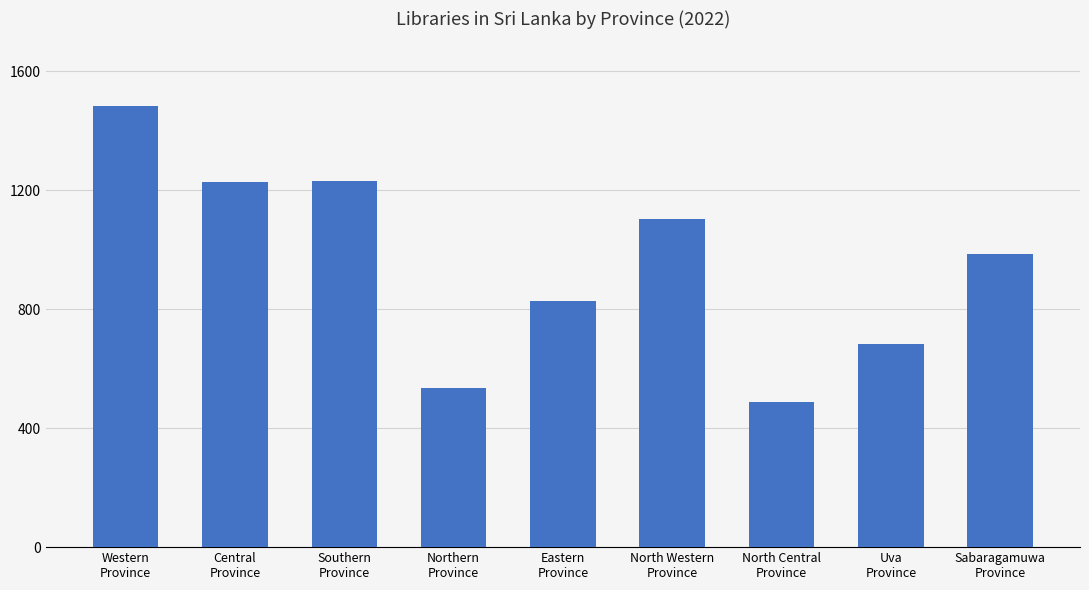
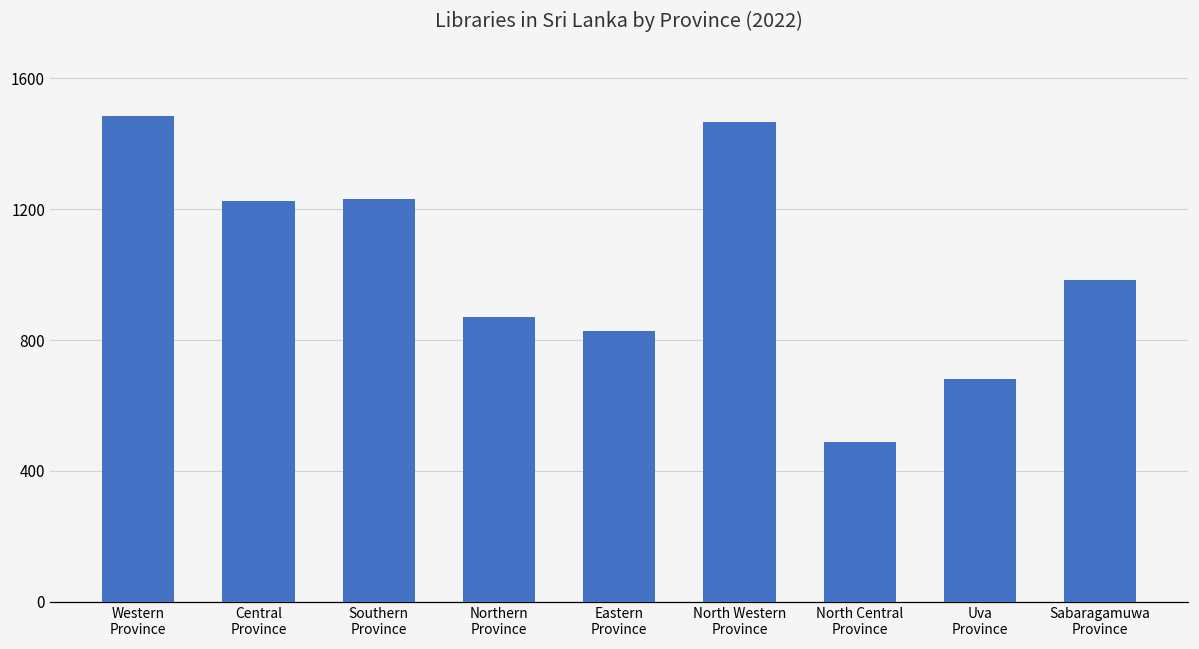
Northern Province: 530 -> 870
North Western Province: 1100 -> 1470
